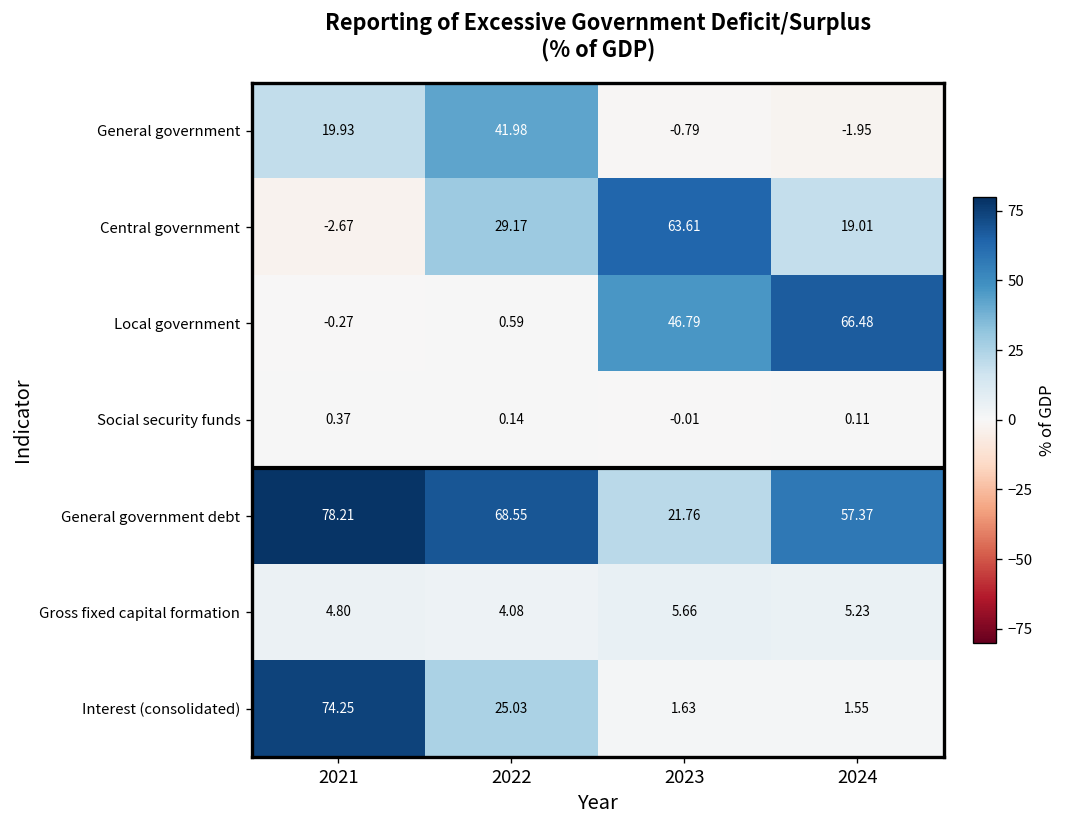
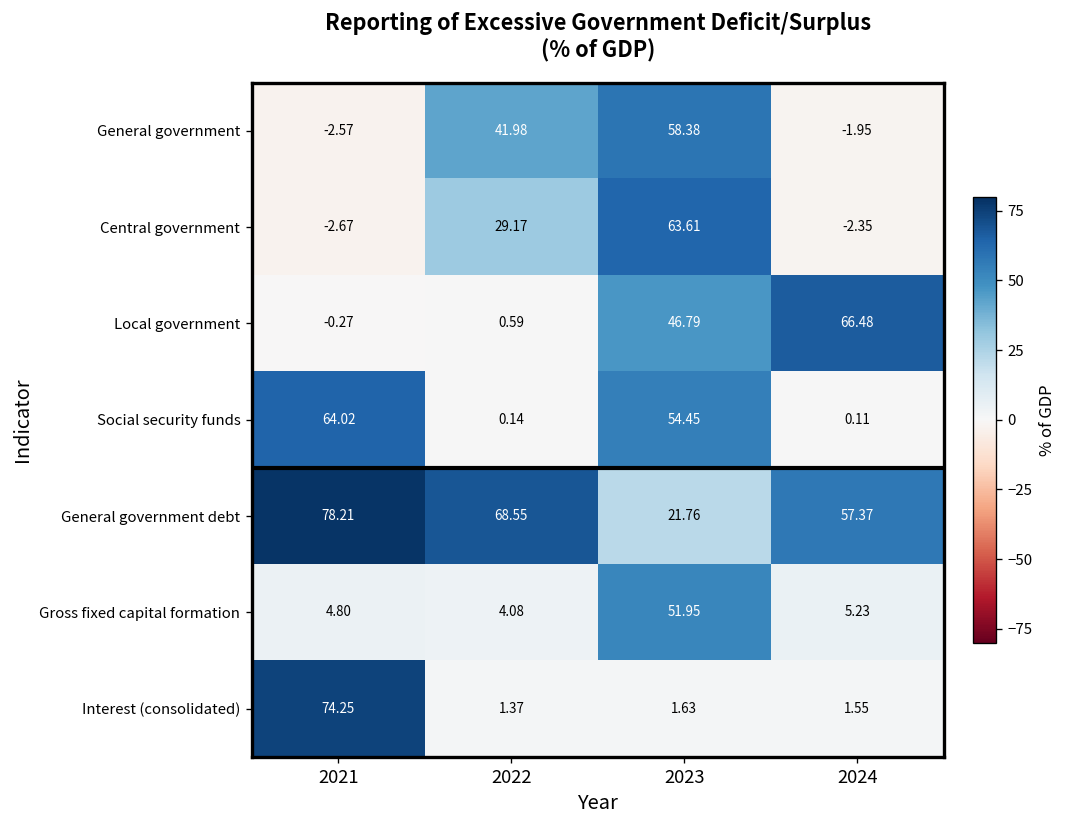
General government, 2021: 19.93 -> -2.57
General government, 2023: -0.79 -> 58.38
Central government, 2024: 19.01 -> -2.35
Social security funds, 2021: 0.37 -> 64.02
Social security funds, 2023: -0.01 -> 54.45
Gross fixed capital formation, 2023: 5.66 -> 51.95
Interest (consolidated), 2022: 25.03 -> 1.37
